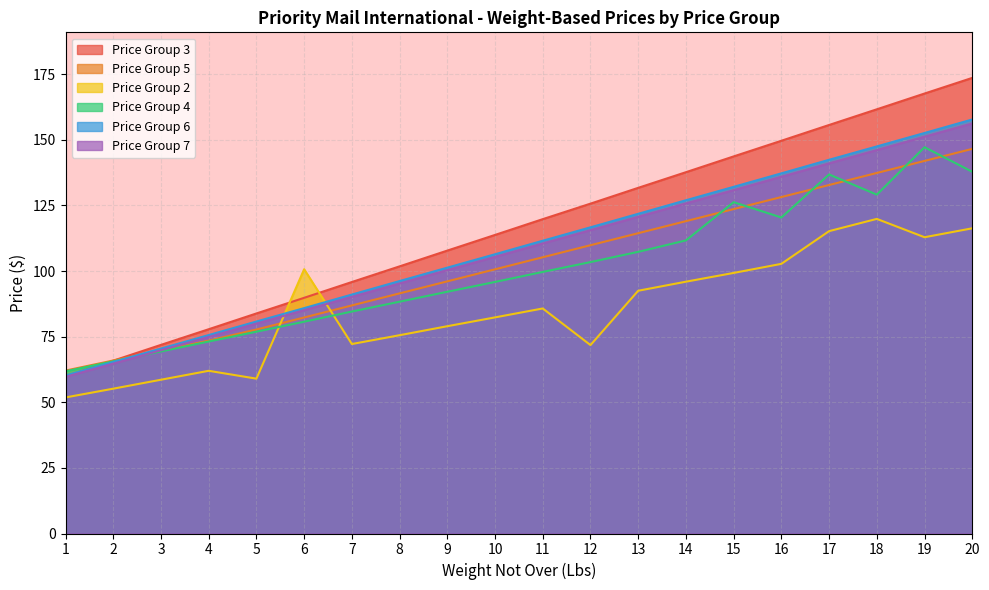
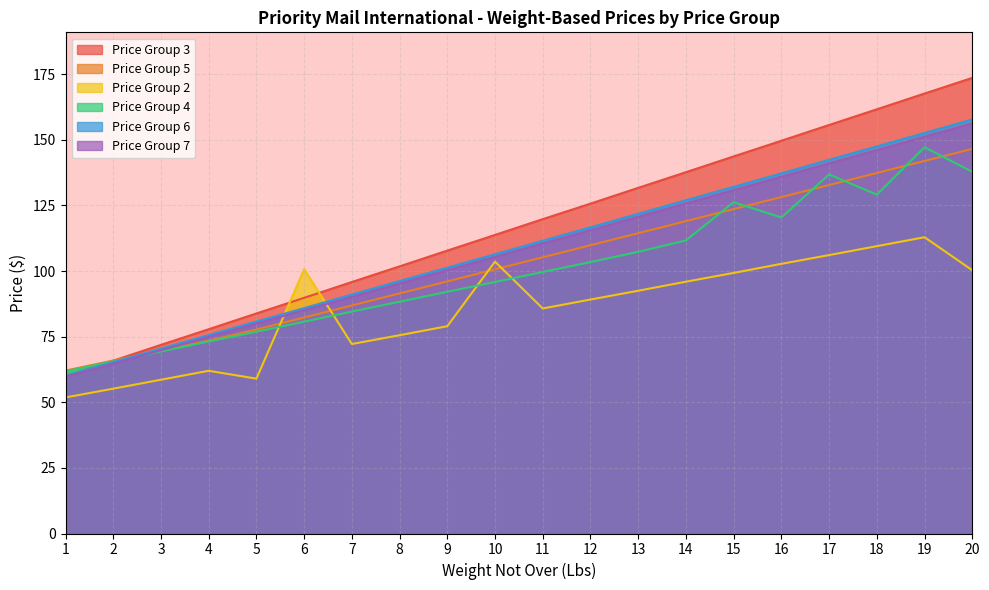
Price Group 2, 10: 82 -> 104
Price Group 2, 12: 72 -> 89
Price Group 2, 17: 115 -> 106
Price Group 2, 18: 120 -> 109
Price Group 2, 20: 116 -> 100
